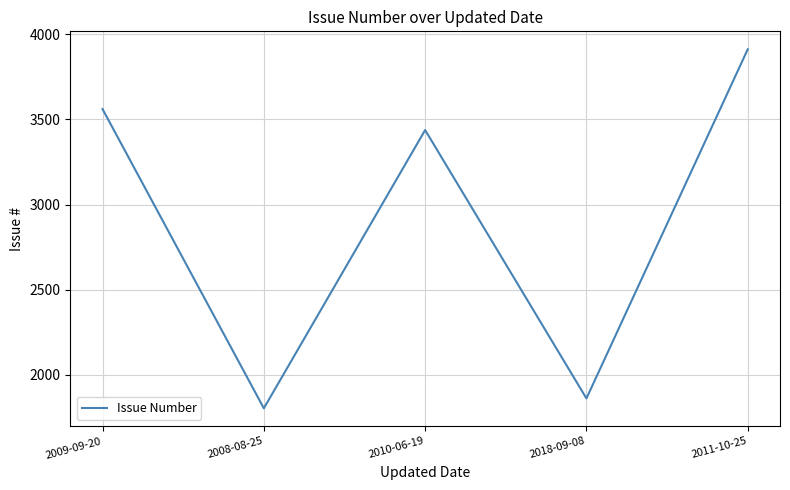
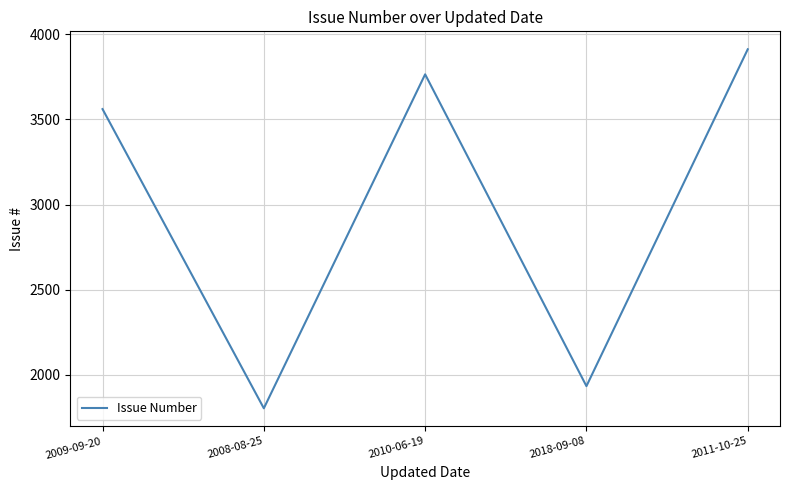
2010-06-19: 3440 -> 3760
2018-09-08: 1860 -> 1930
